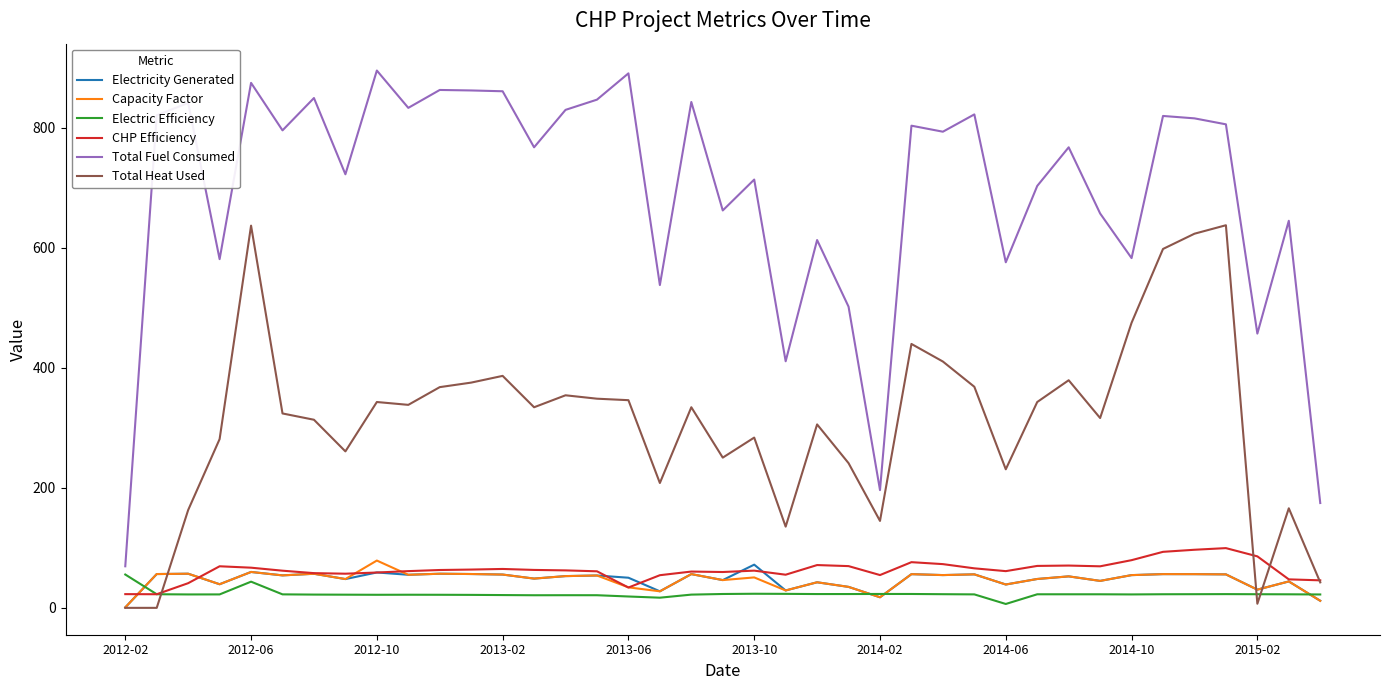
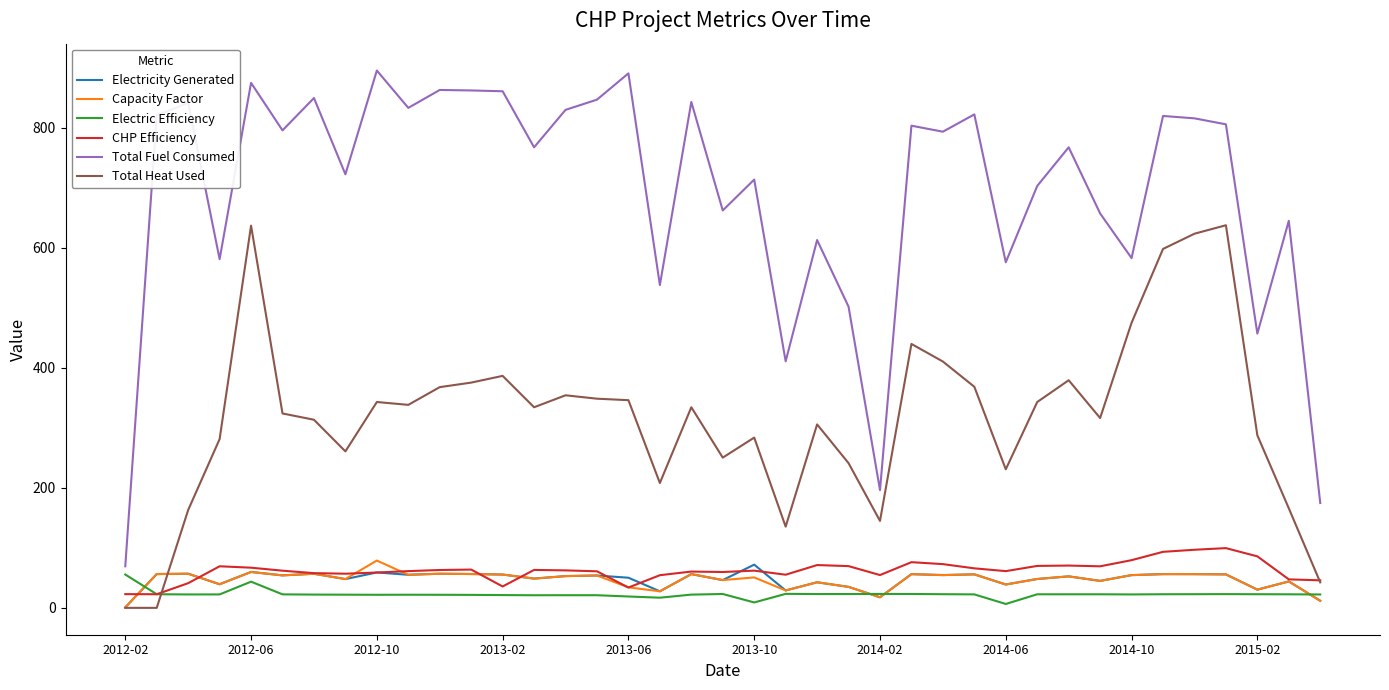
CHP Efficiency, 2013-02: 60 -> 40
Electric Efficiency, 2013-10: 20 -> 10
Total Heat Used, 2015-02: 10 -> 290
